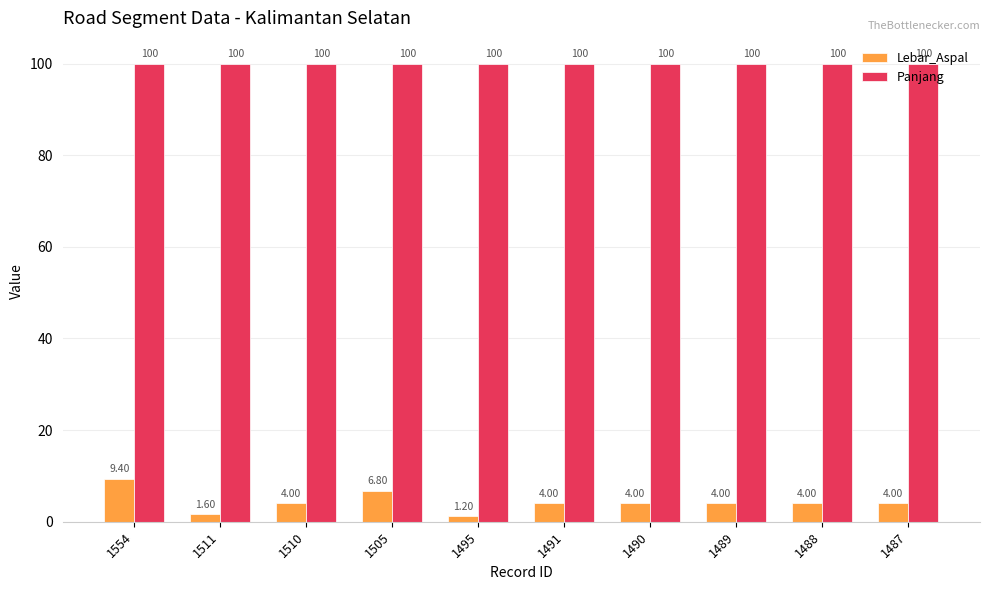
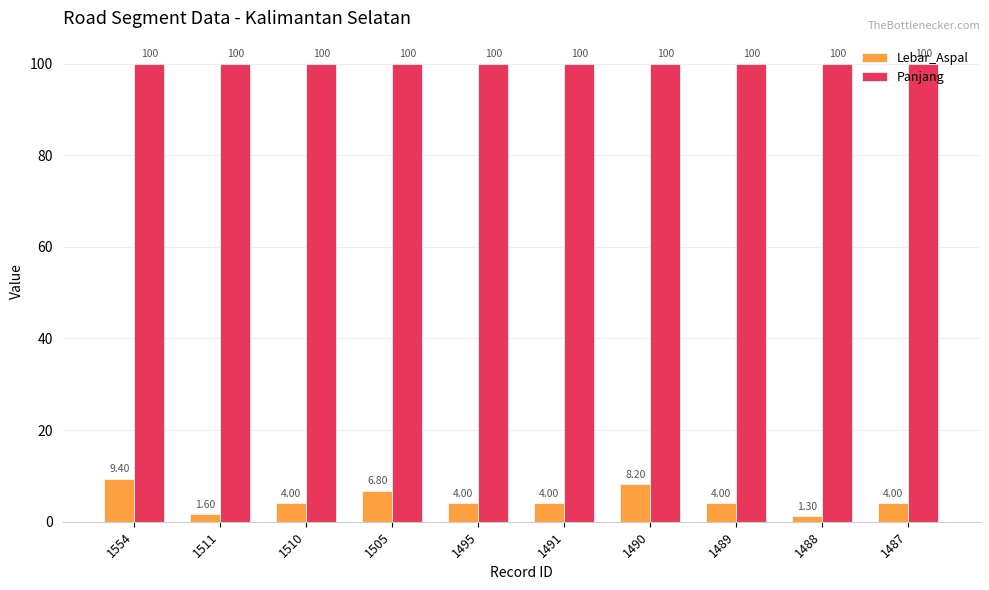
Lebar_Aspal, 1495: 1.20 -> 4.00
Lebar_Aspal, 1490: 4.00 -> 8.20
Lebar_Aspal, 1488: 4.00 -> 1.30
